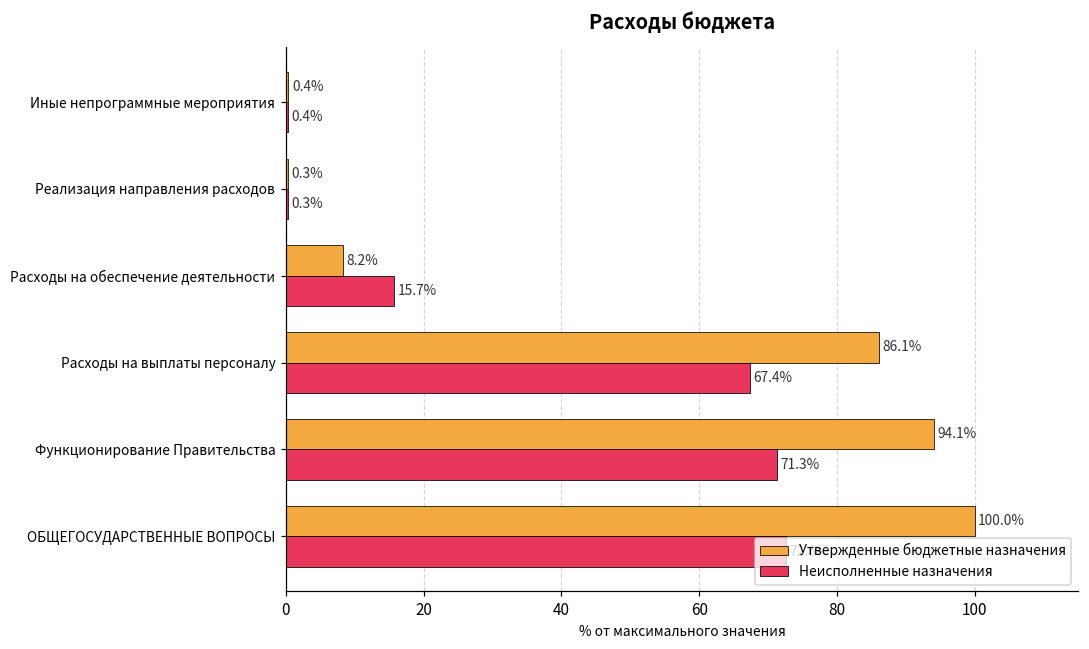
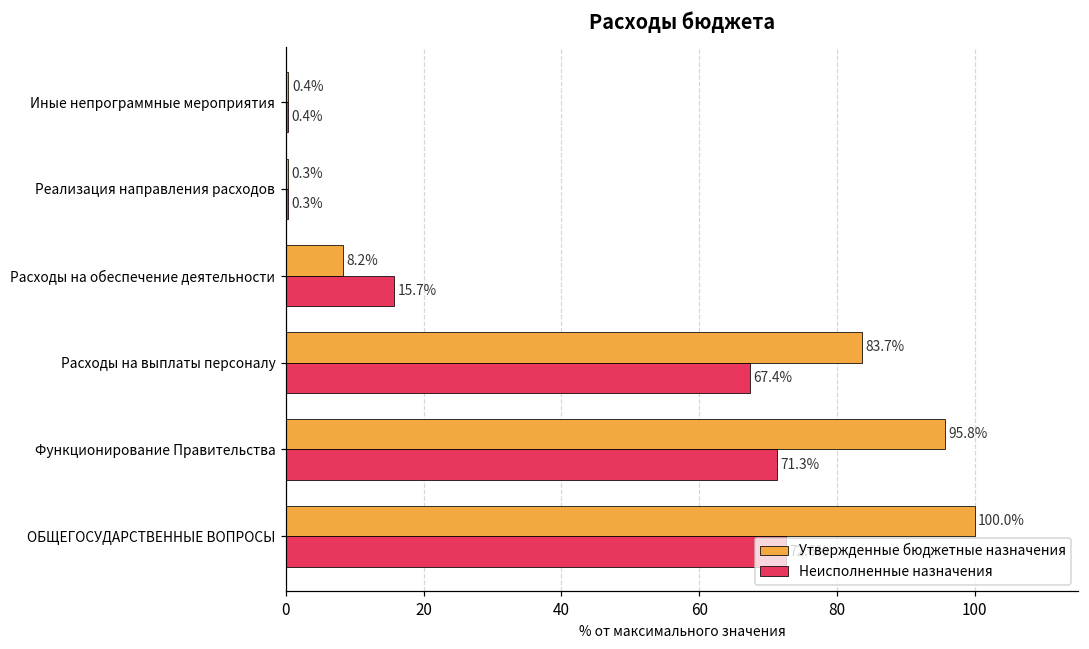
Утвержденные бюджетные назначения, Расходы на выплаты персоналу: 86.1% -> 83.7%
Утвержденные бюджетные назначения, Функционирование Правительства: 94.1% -> 95.8%
